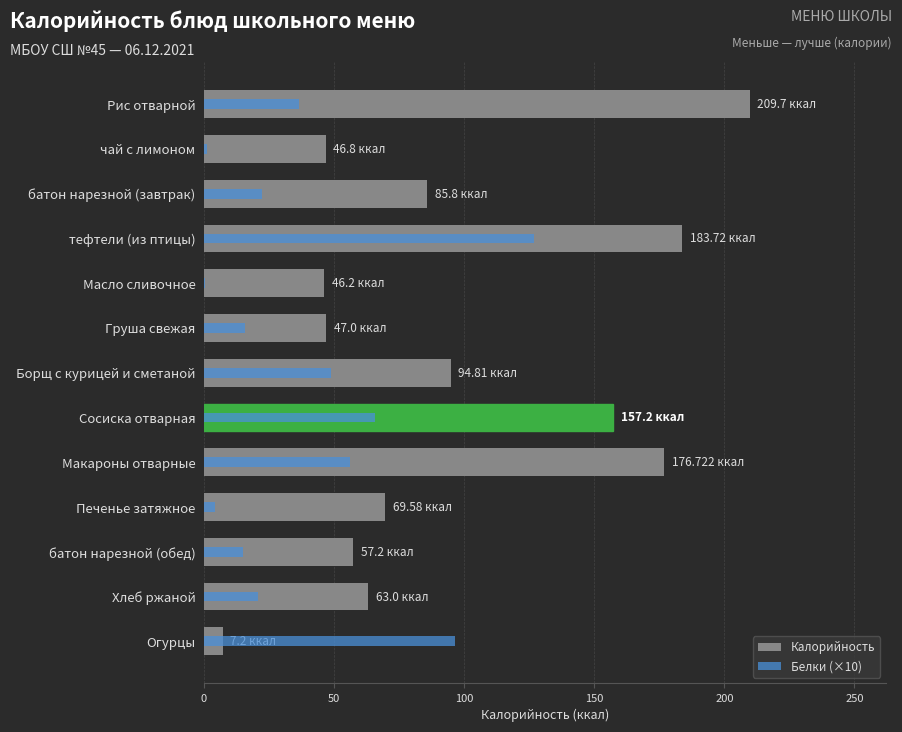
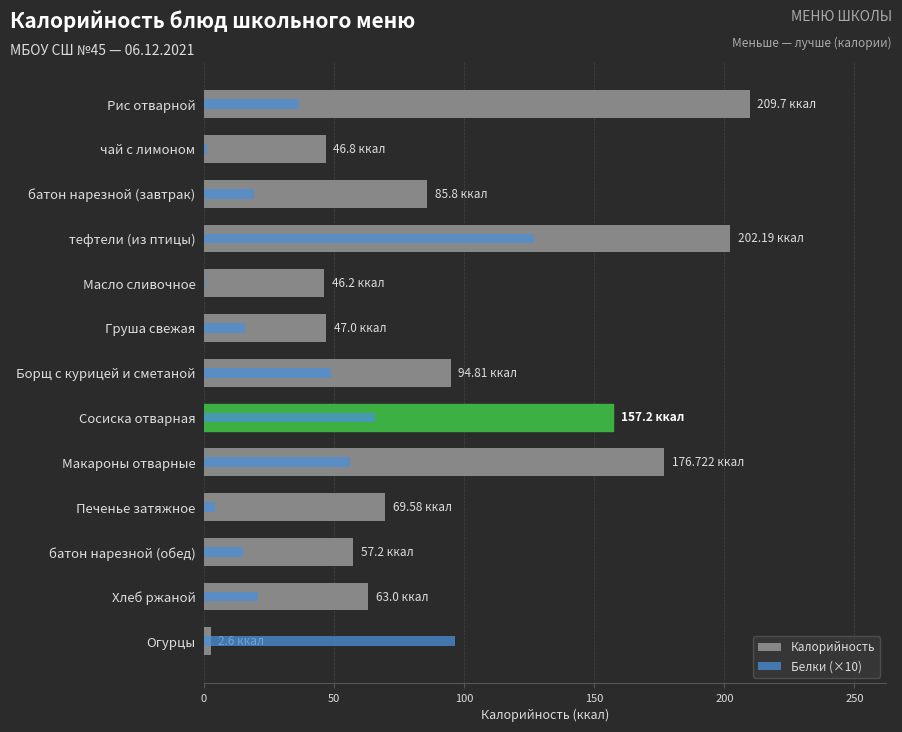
Белки (×10), батон нарезной (завтрак): 23 -> 19
Калорийность, тефтели (из птицы): 183.72 -> 202.19
Калорийность, Огурцы: 7.2 -> 2.6
